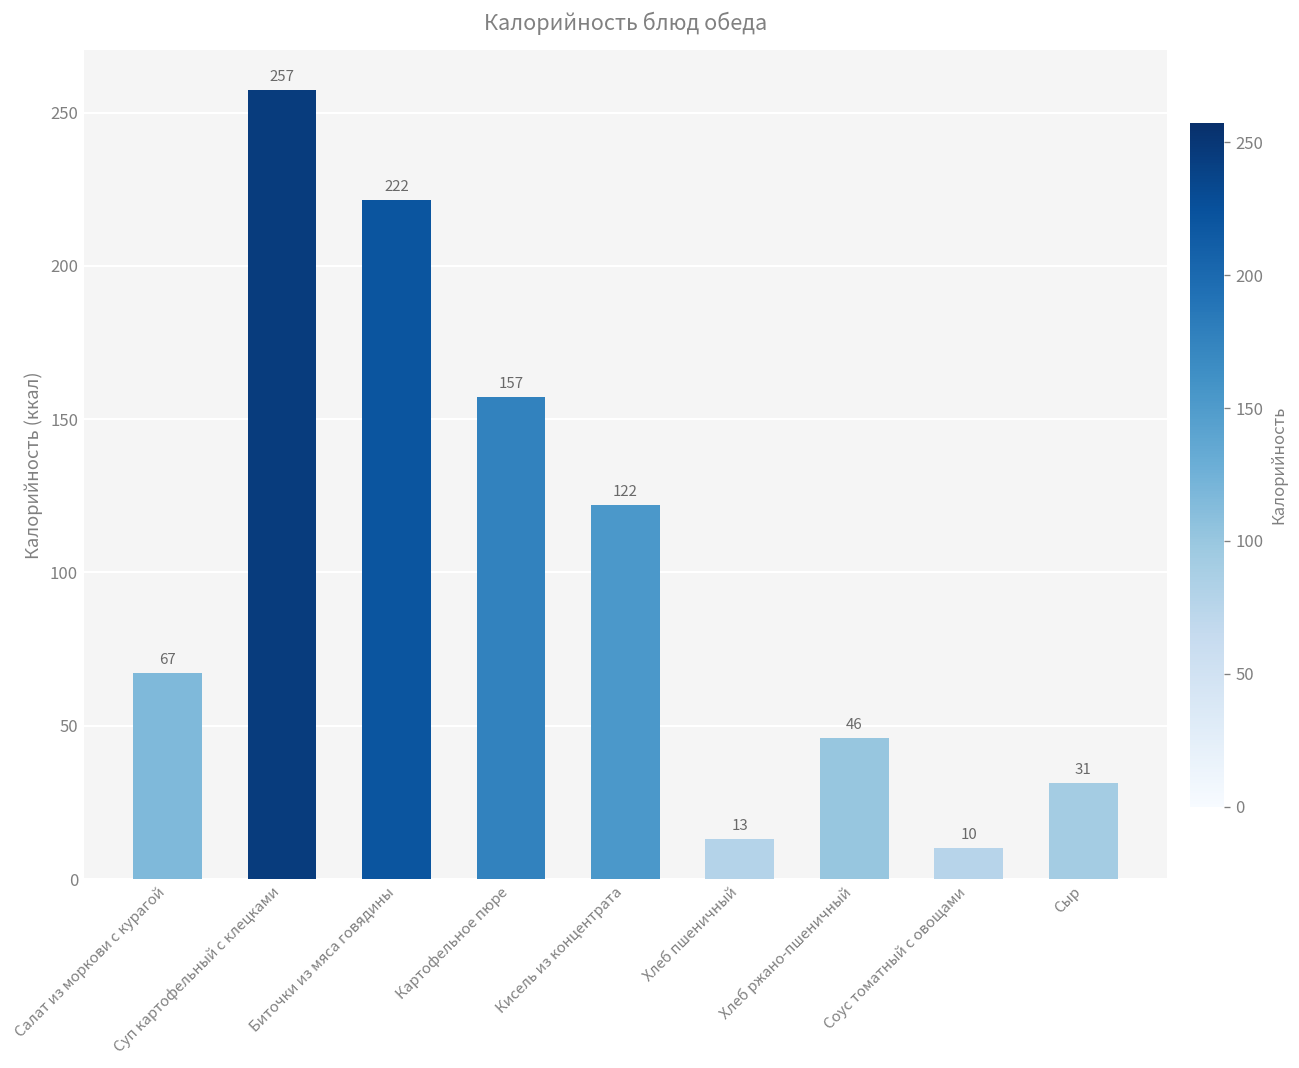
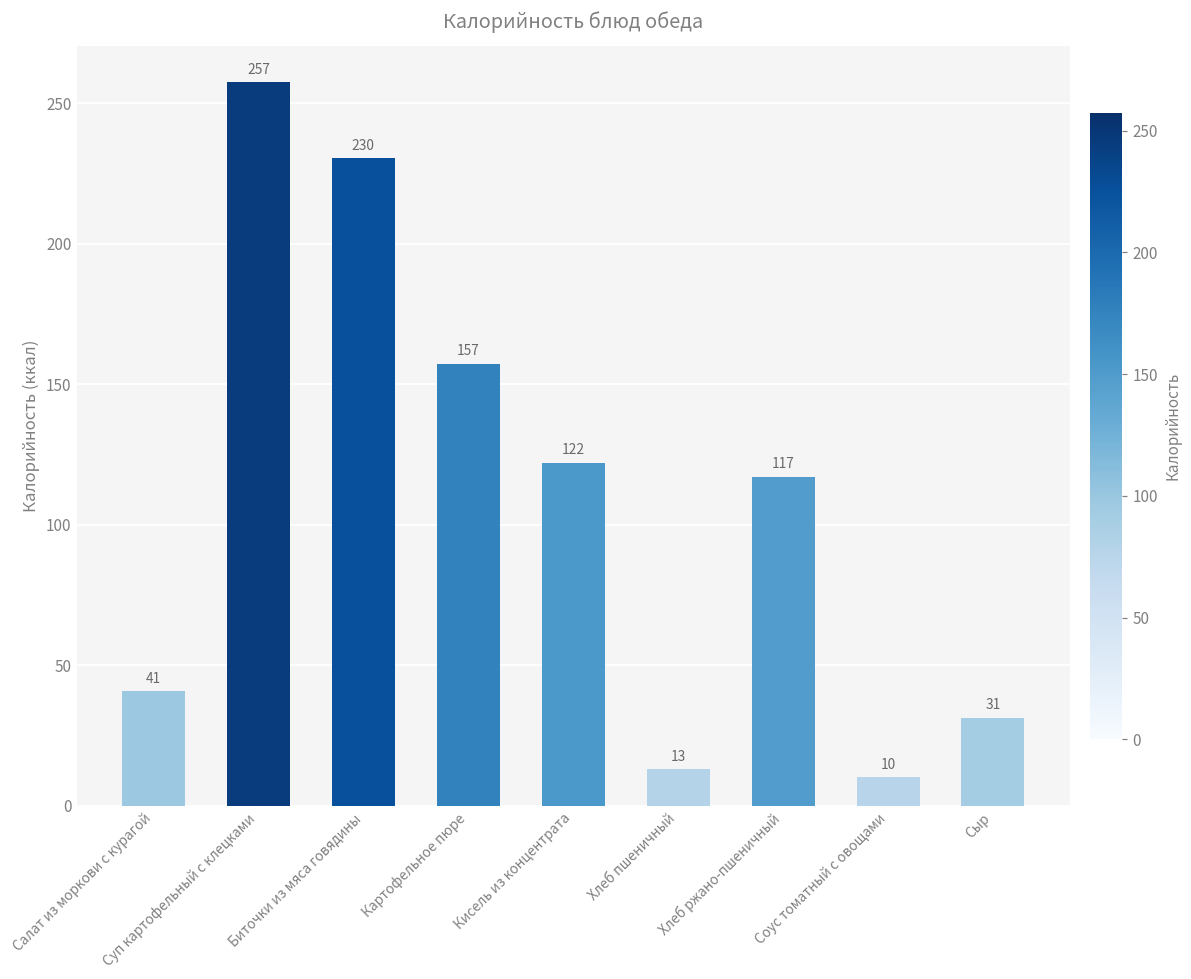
Салат из моркови с курагой: 67 -> 41
Биточки из мяса говядины: 222 -> 230
Хлеб ржано-пшеничный: 46 -> 117
